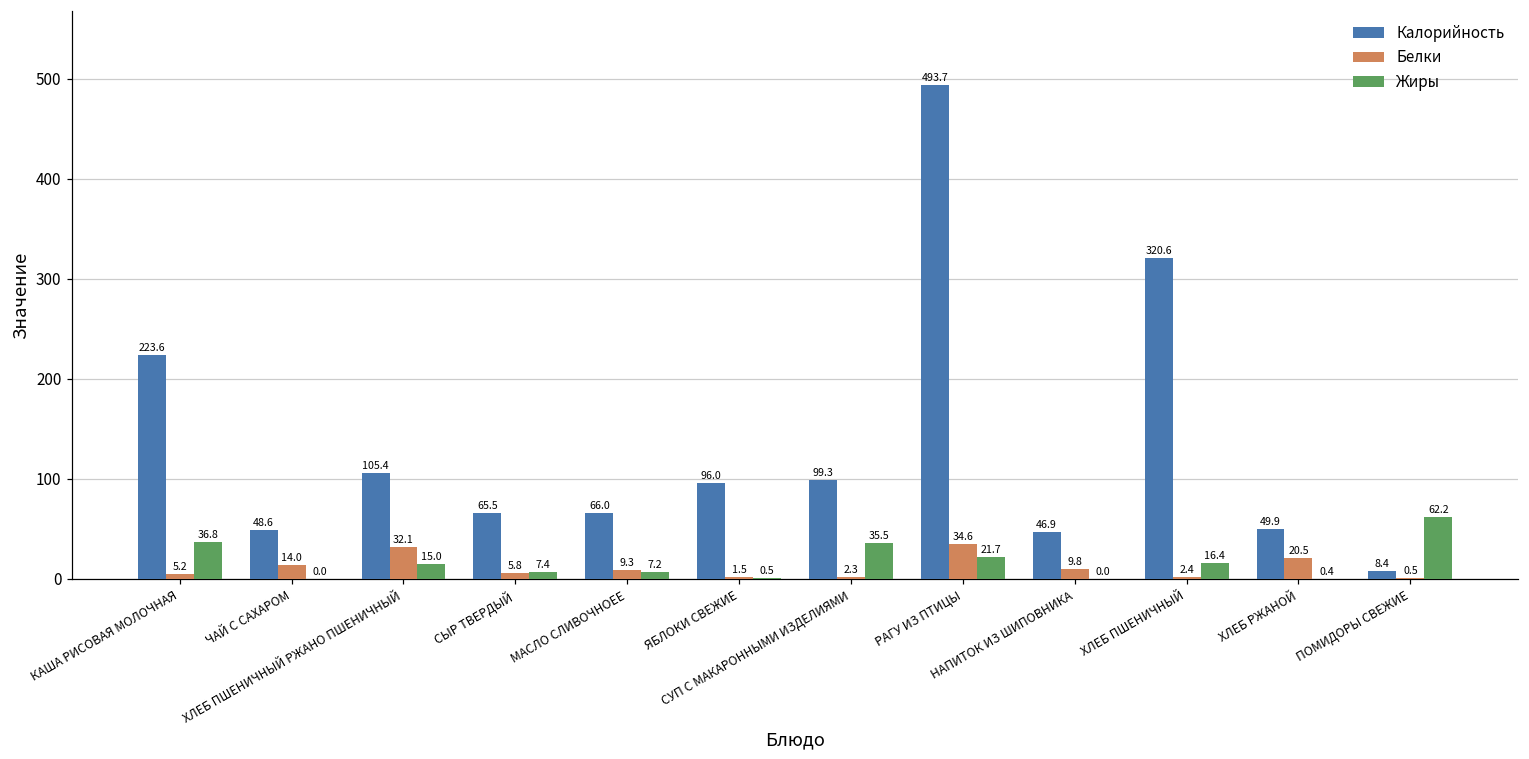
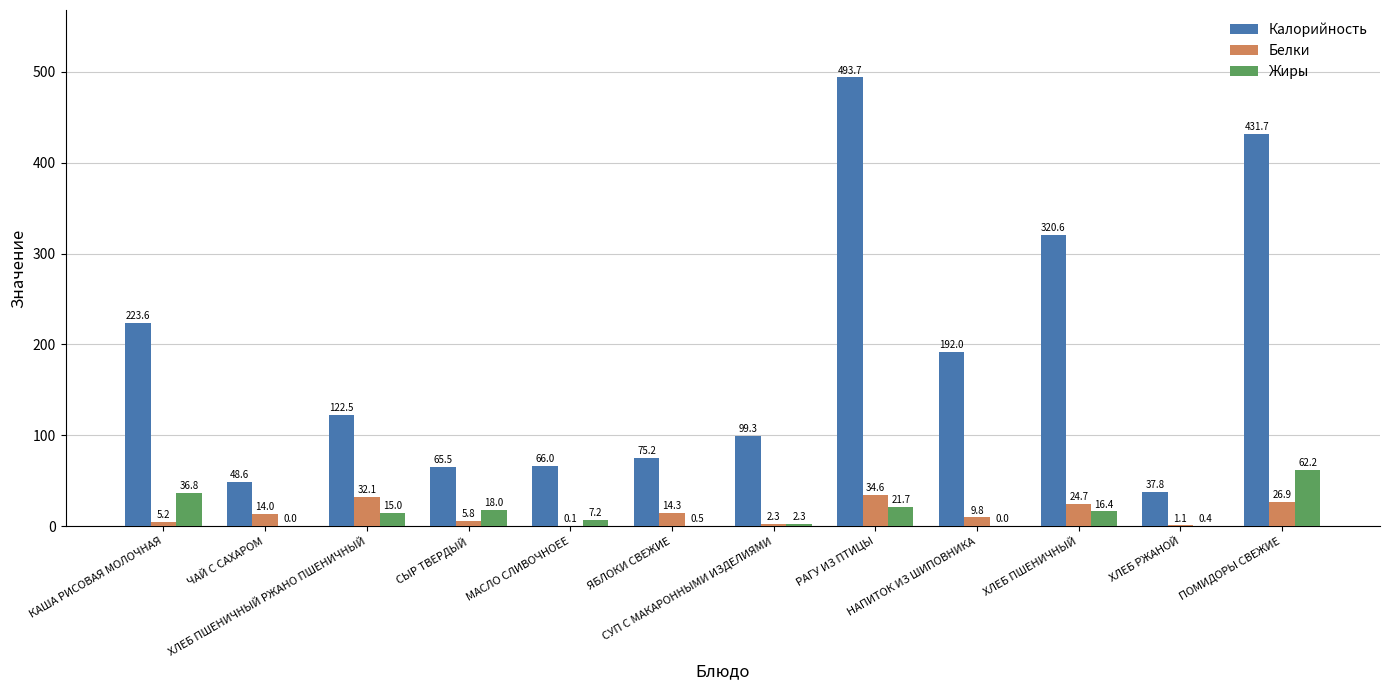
Калорийность, ХЛЕБ ПШЕНИЧНЫЙ РЖАНО ПШЕНИЧНЫЙ: 105.4 -> 122.5
Жиры, СЫР ТВЕРДЫЙ: 7.4 -> 18.0
Белки, МАСЛО СЛИВОЧНОЕЕ: 9.3 -> 0.1
Калорийность, ЯБЛОКИ СВЕЖИЕ: 96.0 -> 75.2
Белки, ЯБЛОКИ СВЕЖИЕ: 1.5 -> 14.3
Жиры, СУП С МАКАРОННЫМИ ИЗДЕЛИЯМИ: 35.5 -> 2.3
Калорийность, НАПИТОК ИЗ ШИПОВНИКА: 46.9 -> 192.0
Белки, ХЛЕБ ПШЕНИЧНЫЙ: 2.4 -> 24.7
Калорийность, ХЛЕБ РЖАНОЙ: 49.9 -> 37.8
Белки, ХЛЕБ РЖАНОЙ: 20.5 -> 1.1
Калорийность, ПОМИДОРЫ СВЕЖИЕ: 8.4 -> 431.7
Белки, ПОМИДОРЫ СВЕЖИЕ: 0.5 -> 26.9
